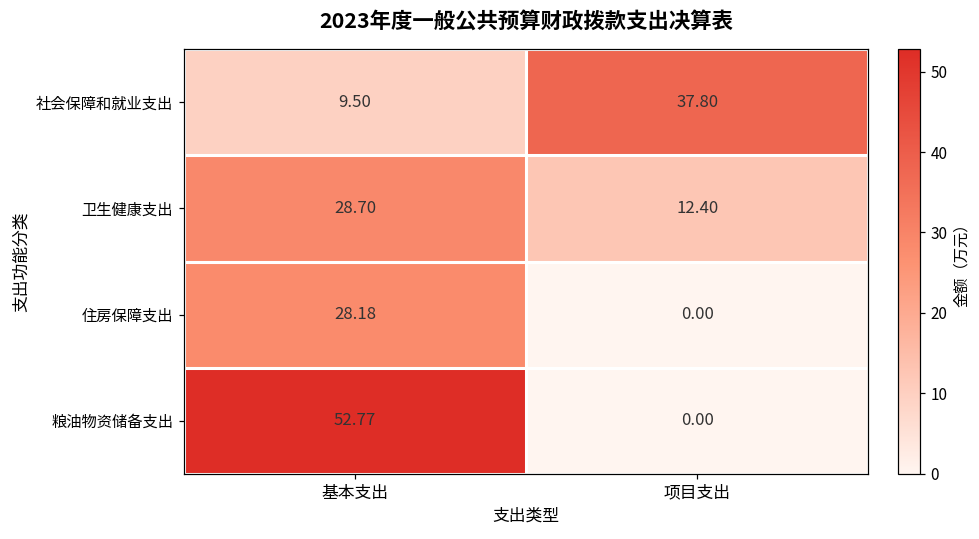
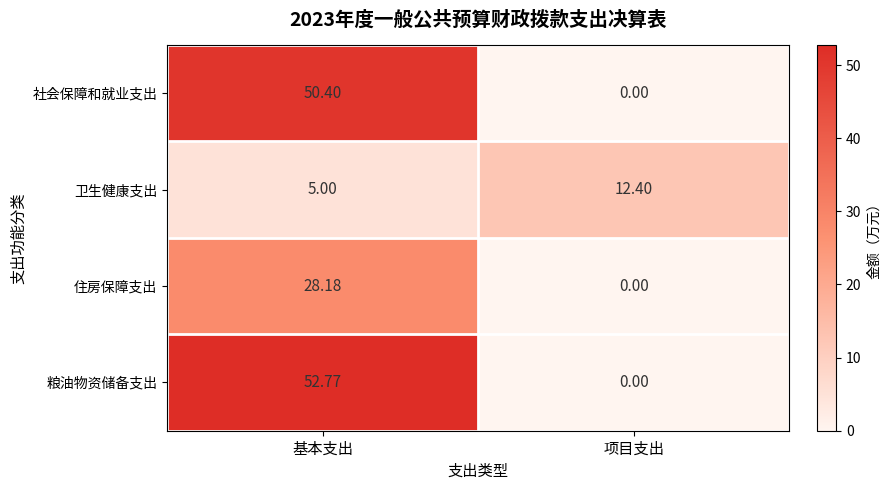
社会保障和就业支出, 基本支出: 9.50 -> 50.40
社会保障和就业支出, 项目支出: 37.80 -> 0.00
卫生健康支出, 基本支出: 28.70 -> 5.00
